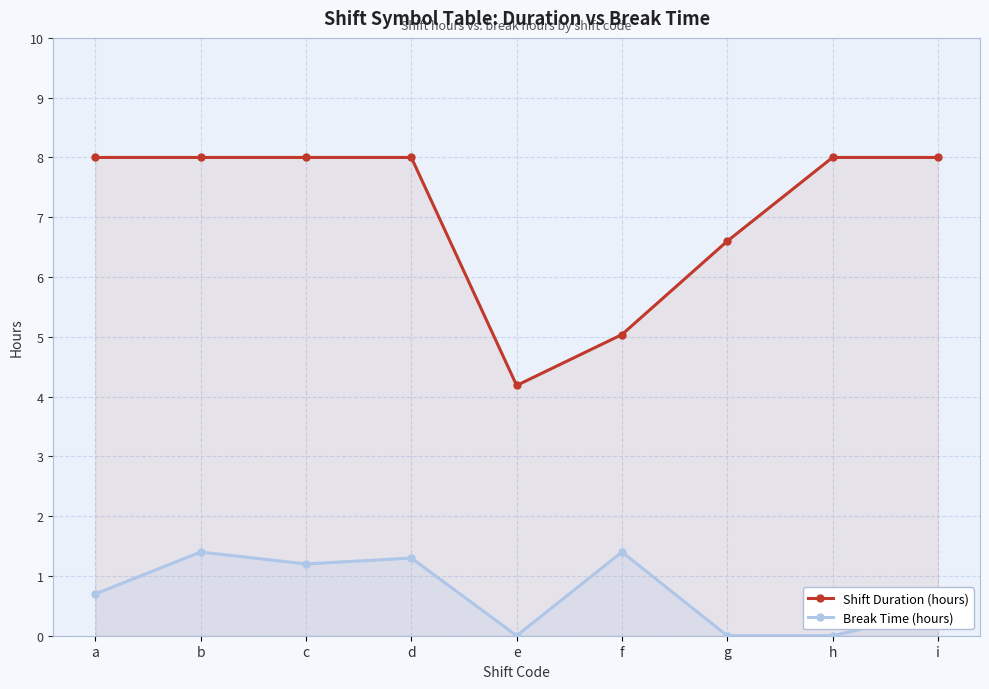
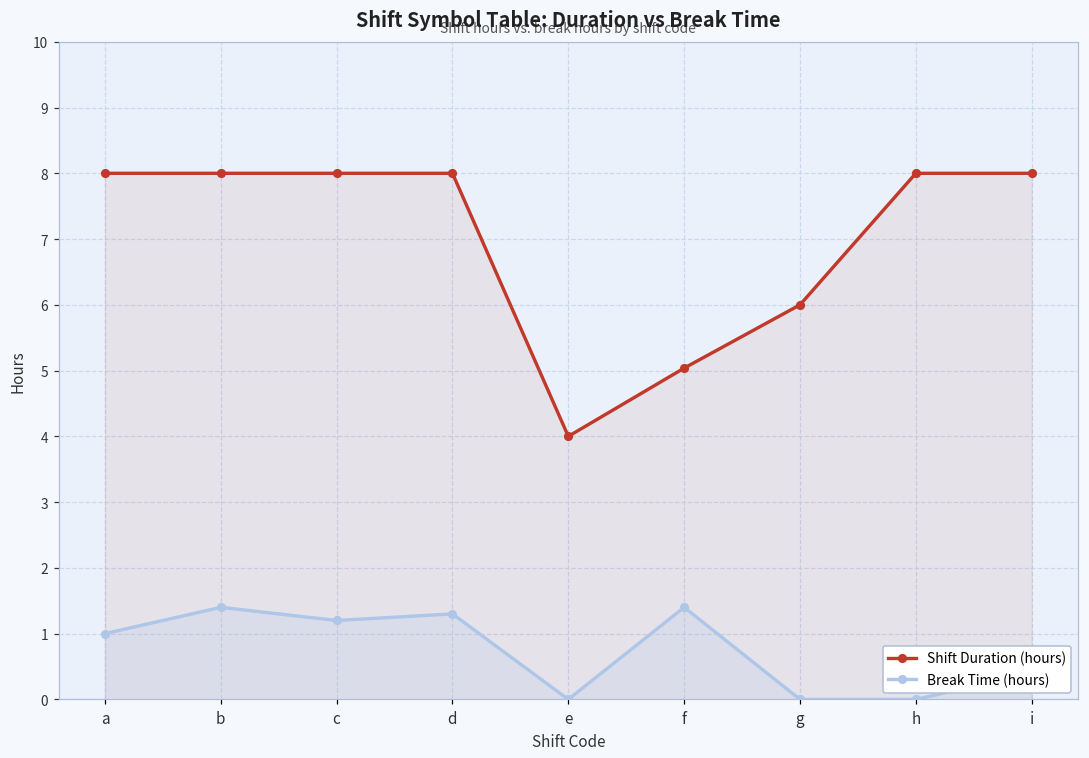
Break Time (hours), a: 0.7 -> 1.0
Shift Duration (hours), e: 4.2 -> 4.0
Shift Duration (hours), g: 6.6 -> 6.0
